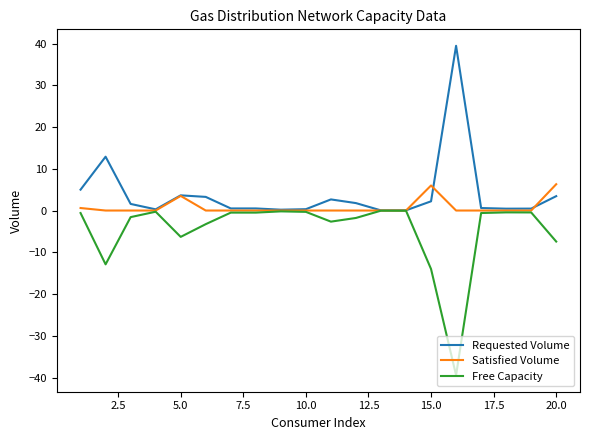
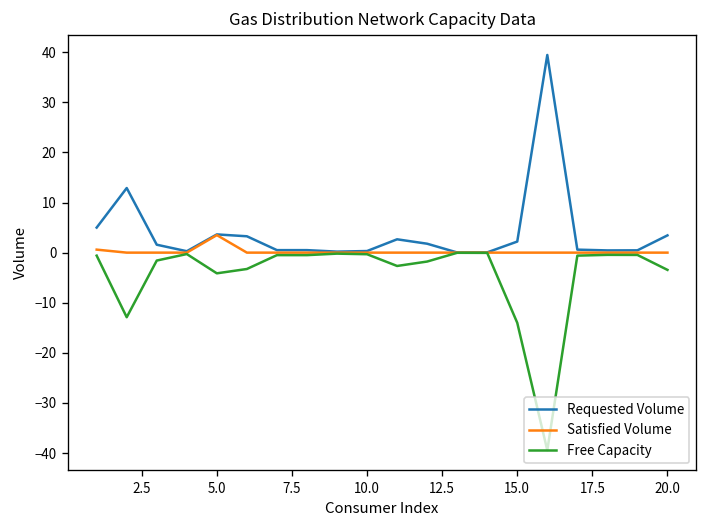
Free Capacity, 5.0: -6 -> -4
Satisfied Volume, 15.0: 6 -> 0
Satisfied Volume, 20.0: 6 -> 0
Free Capacity, 20.0: -7 -> -3
